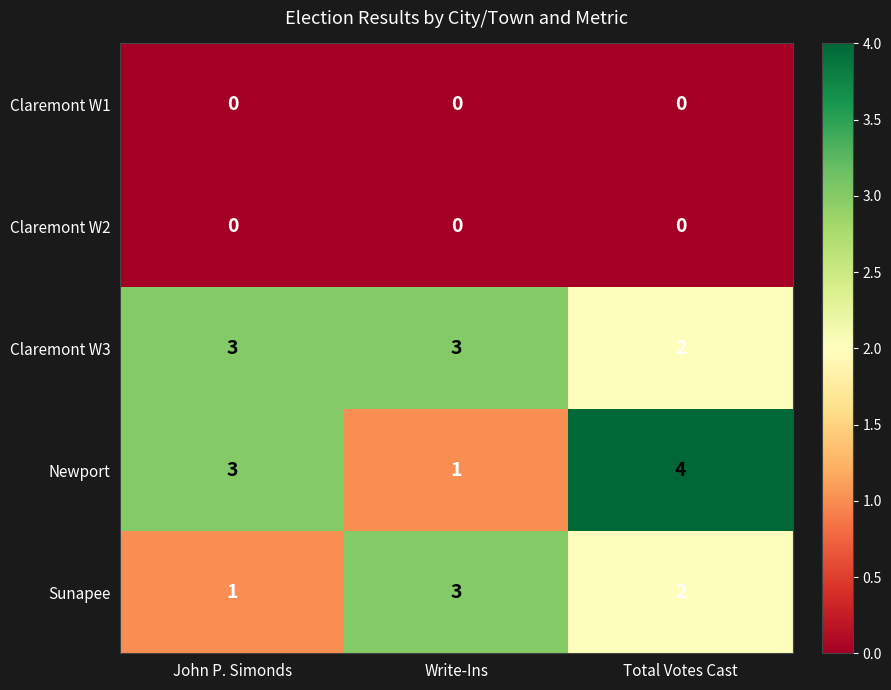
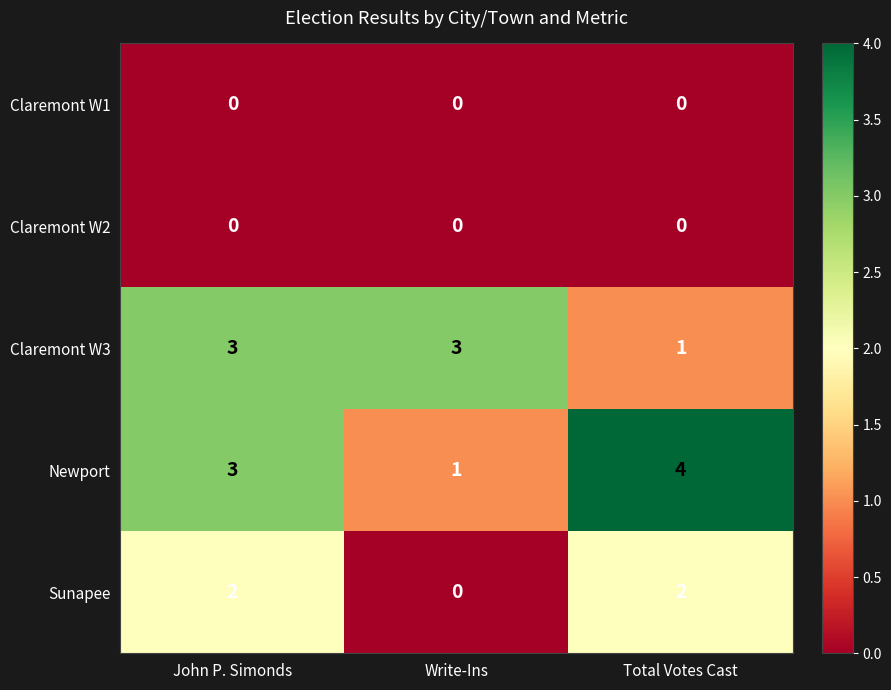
Claremont W3, Total Votes Cast: 2 -> 1
Sunapee, John P. Simonds: 1 -> 2
Sunapee, Write-Ins: 3 -> 0
